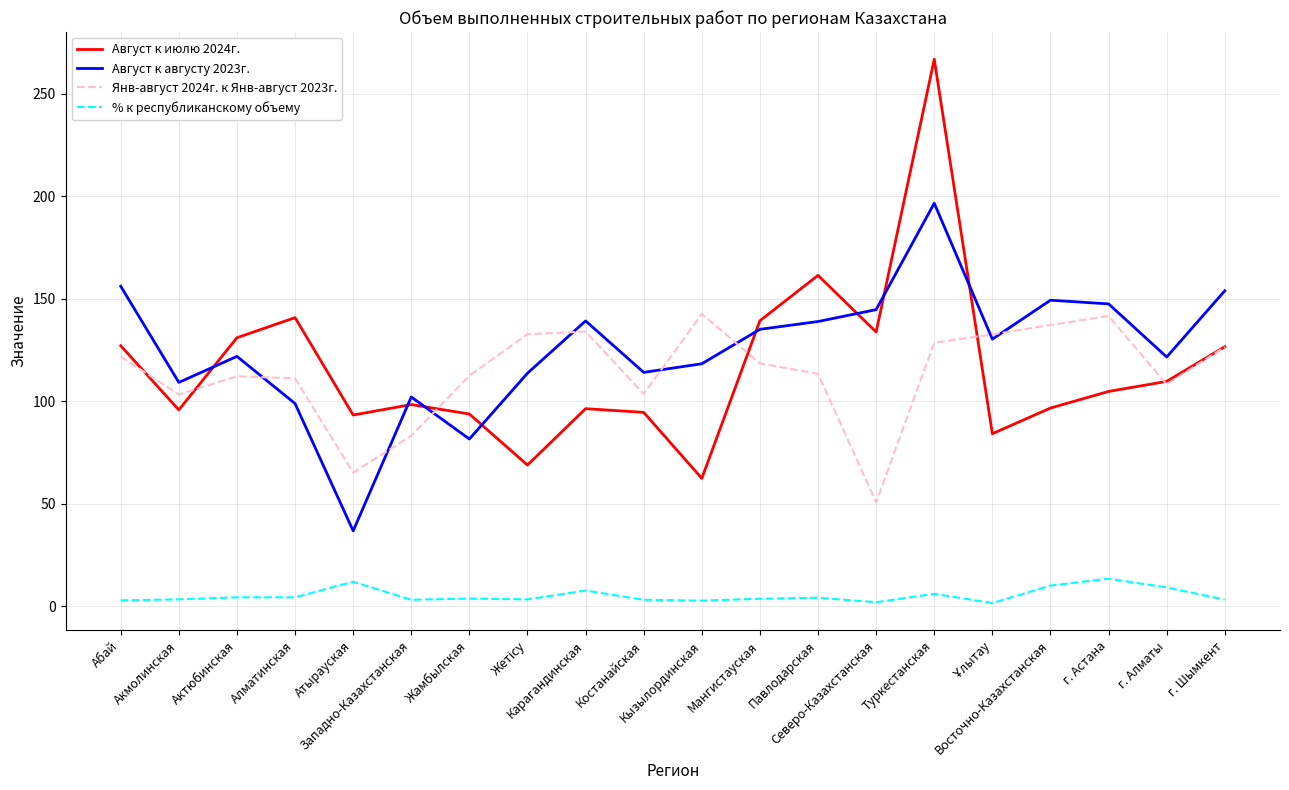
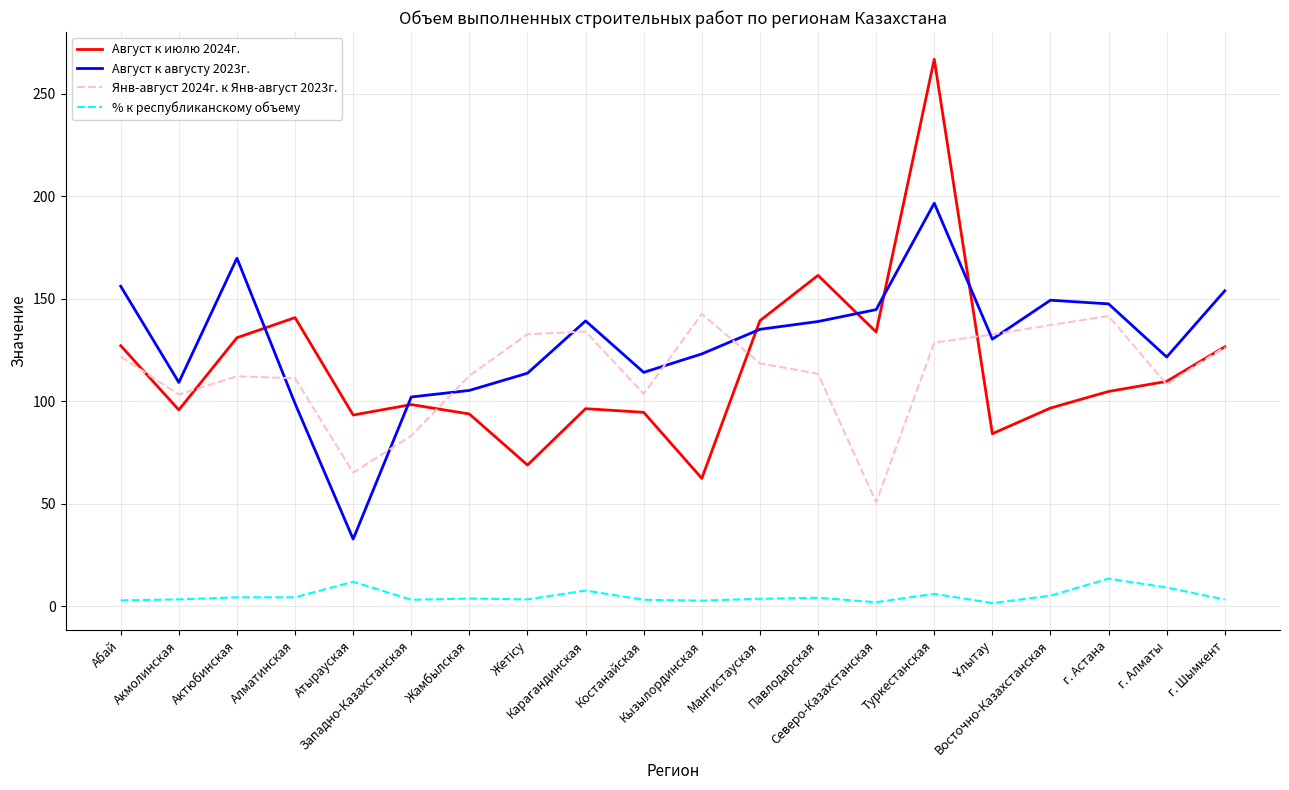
Август к августу 2023г., Актюбинская: 122 -> 170
Август к августу 2023г., Атырауская: 37 -> 33
Август к августу 2023г., Жамбылская: 82 -> 105
Август к августу 2023г., Кызылординская: 118 -> 123
% к республиканскому объему, Восточно-Казахстанская: 10 -> 5
